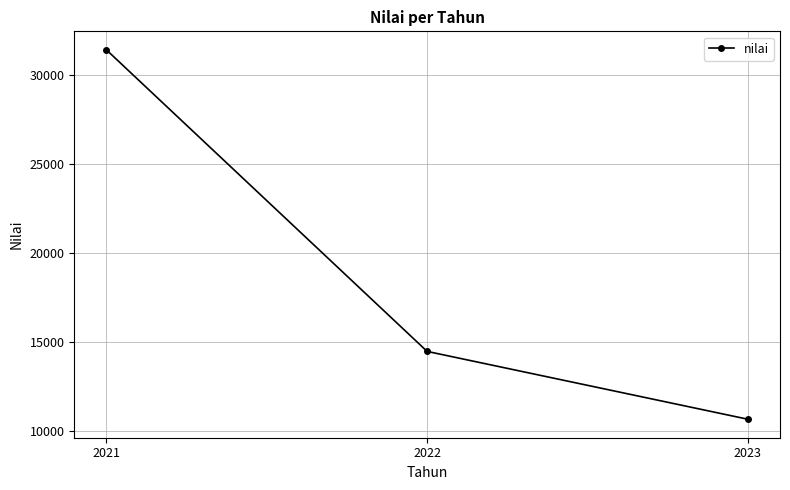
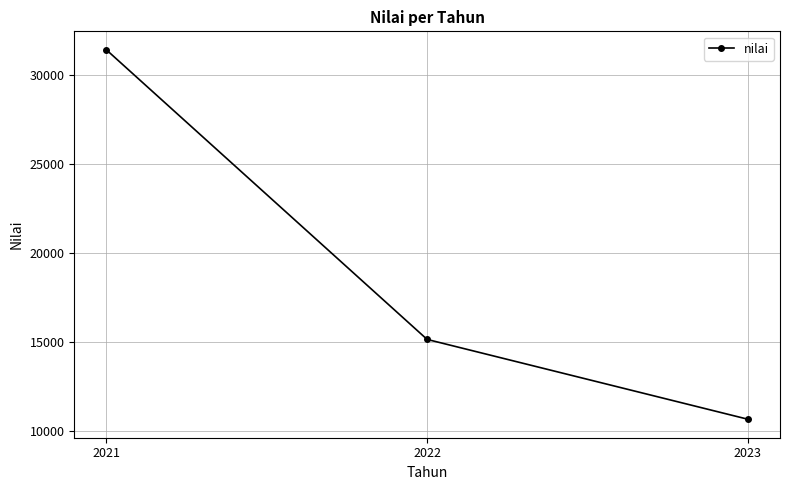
2022: 14500 -> 15100
